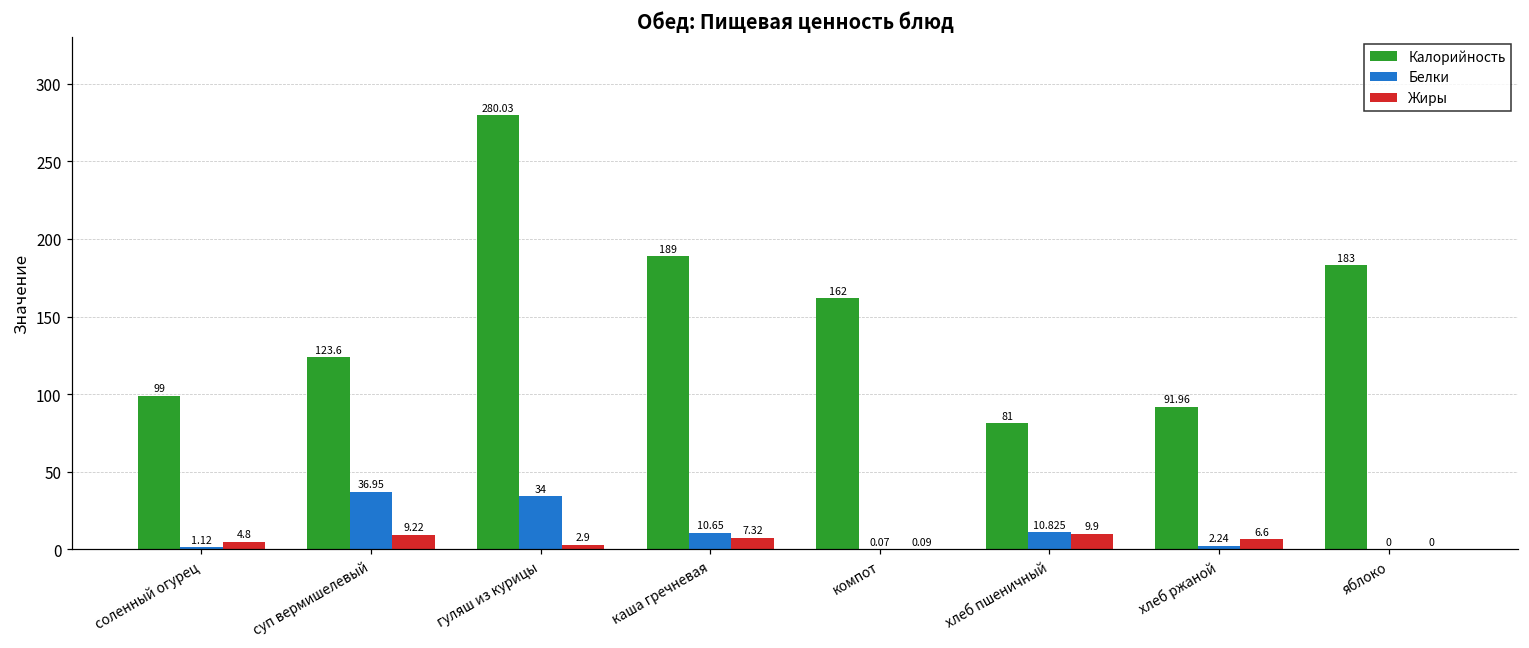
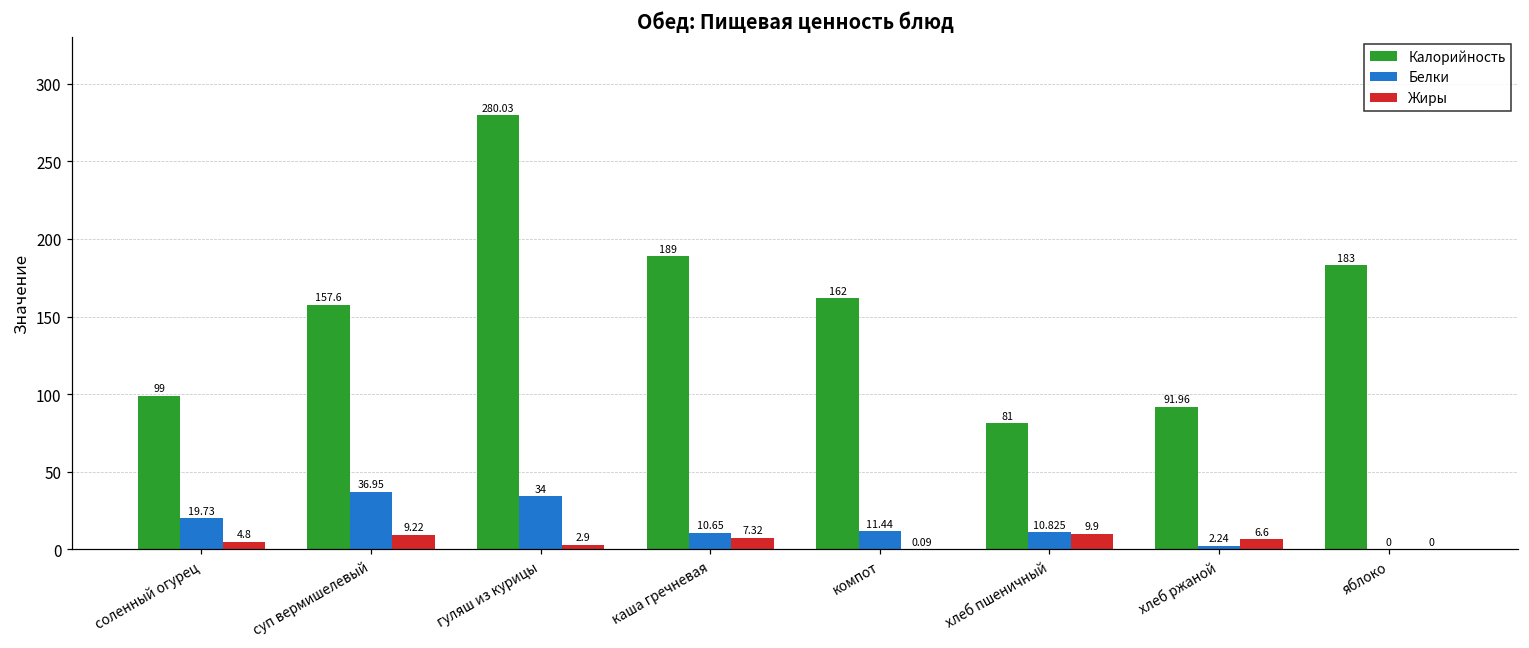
Белки, соленный огурец: 1.12 -> 19.73
Калорийность, суп вермишелевый: 123.6 -> 157.6
Белки, компот: 0.07 -> 11.44
